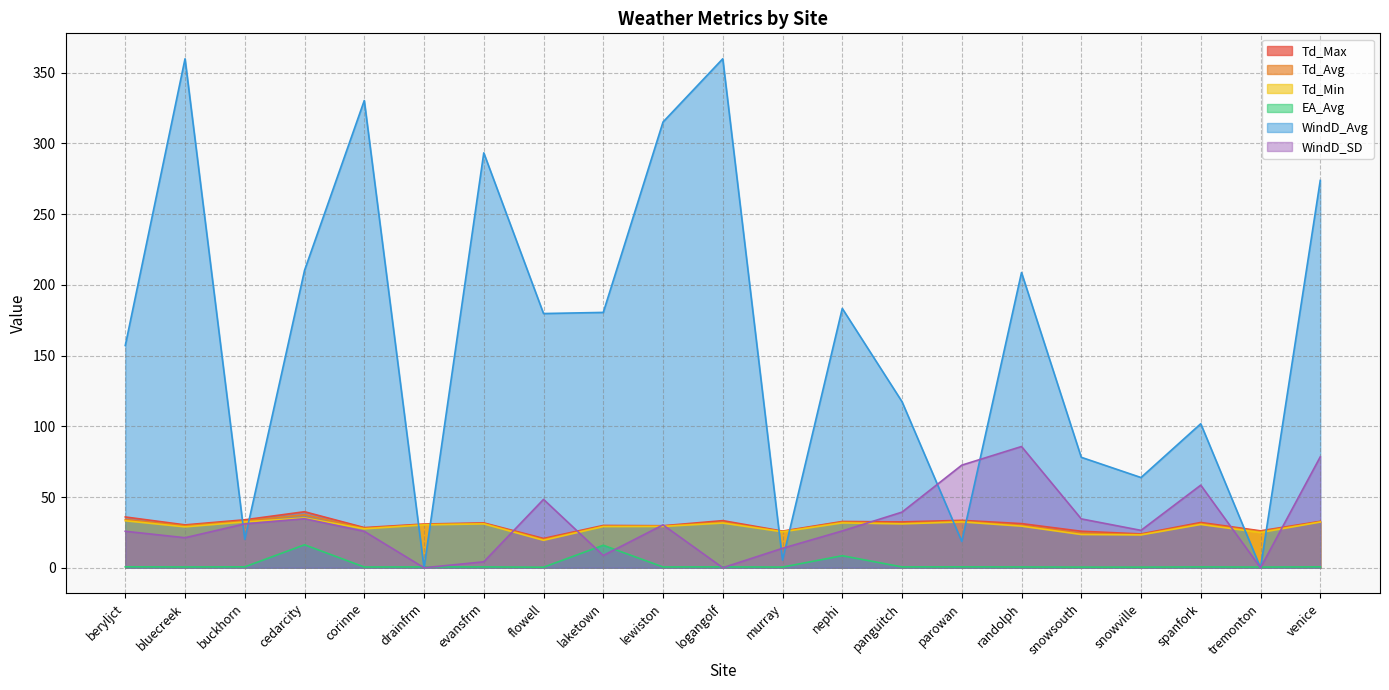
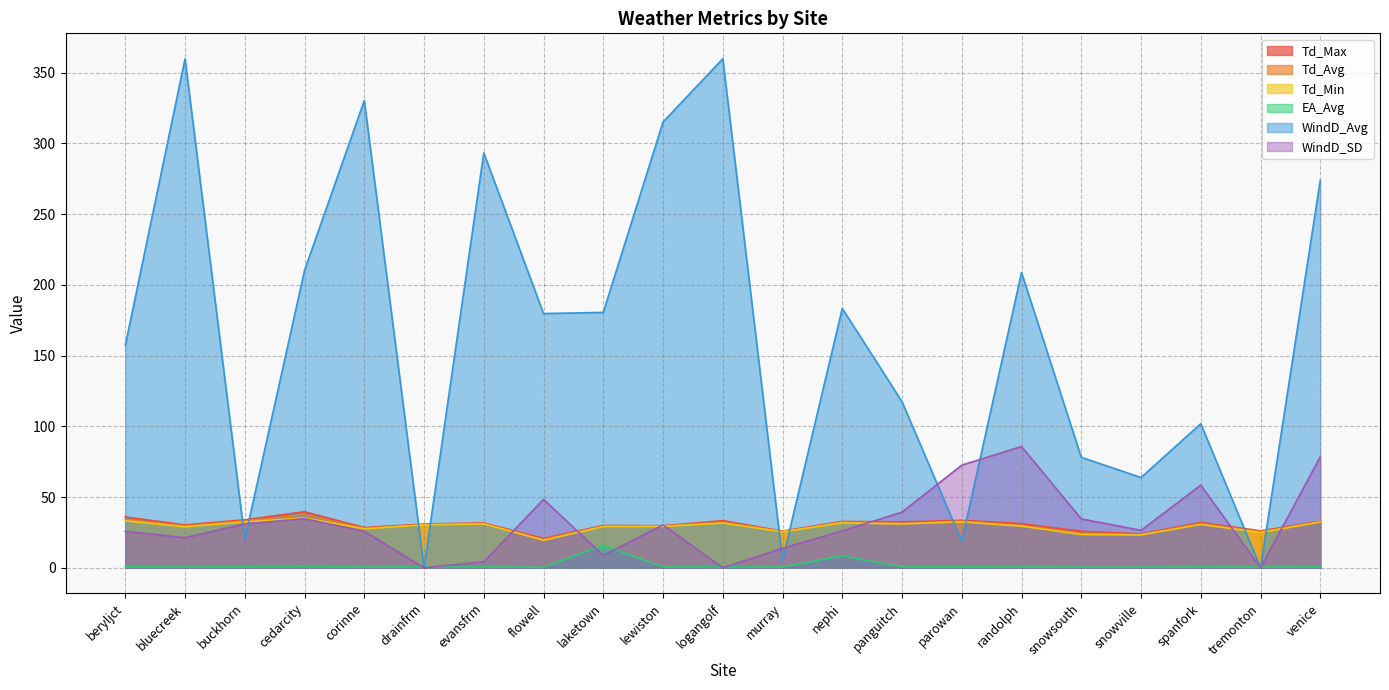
EA_Avg, cedarcity: 16 -> 1
